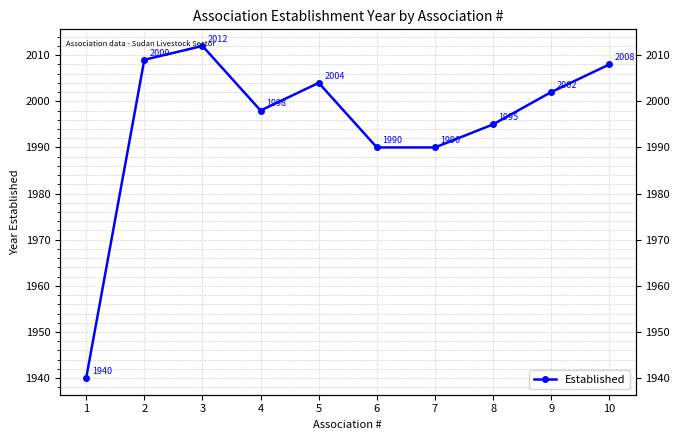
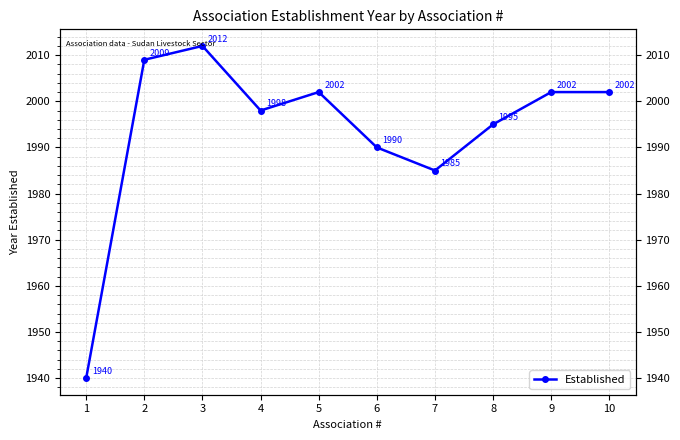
5: 2004 -> 2002
7: 1990 -> 1985
10: 2008 -> 2002
